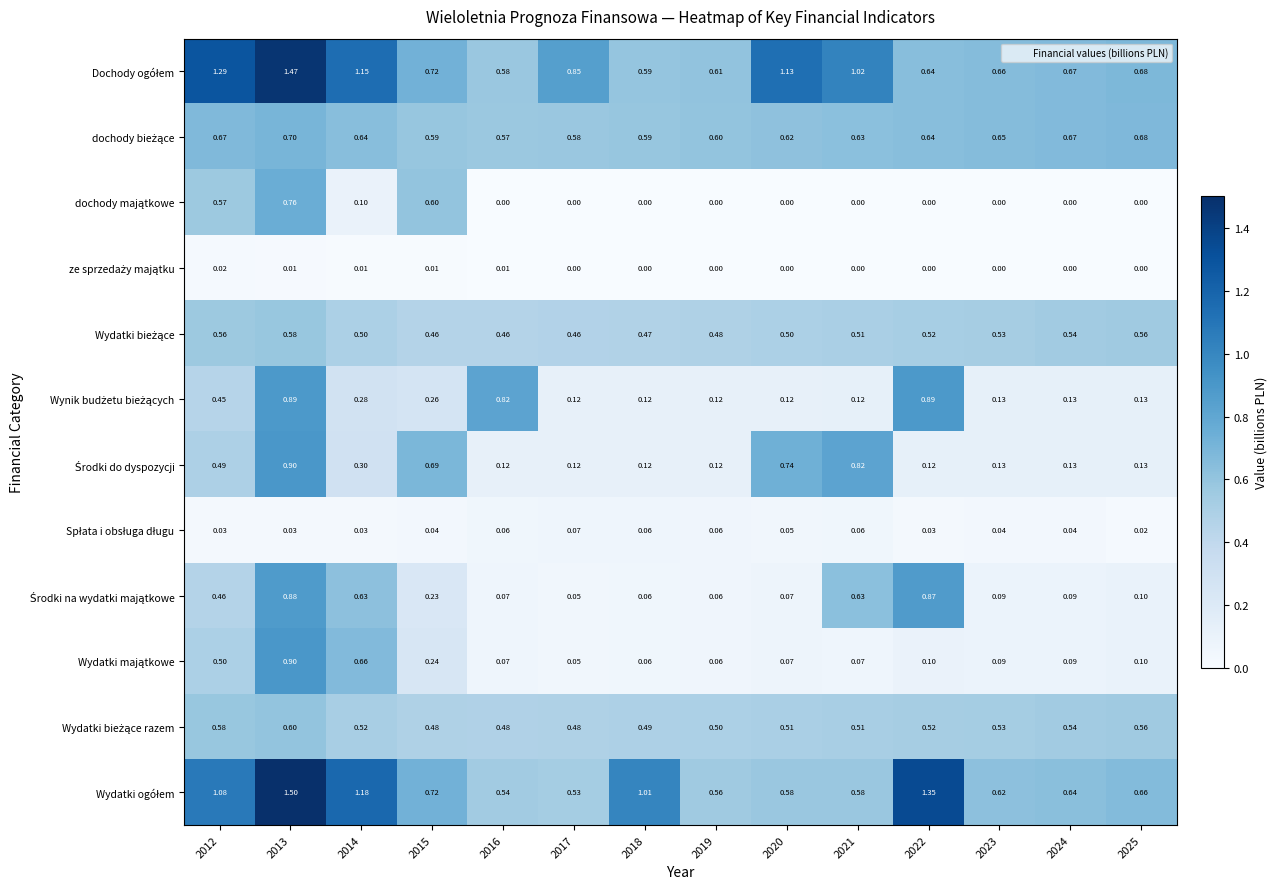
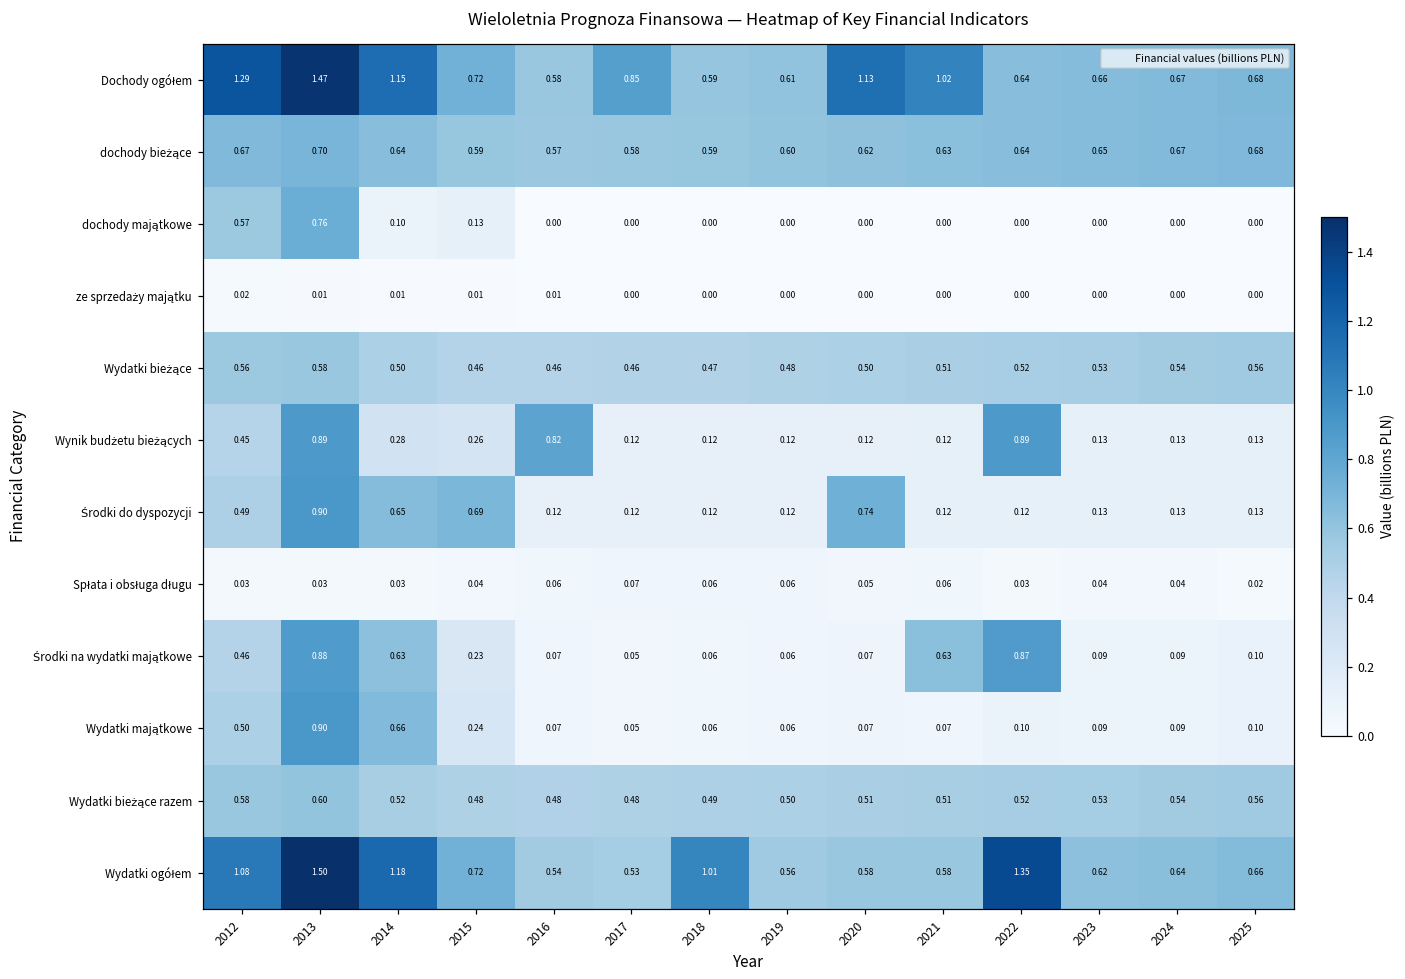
dochody majątkowe, 2015: 0.60 -> 0.13
Środki do dyspozycji, 2014: 0.30 -> 0.65
Środki do dyspozycji, 2021: 0.82 -> 0.12
